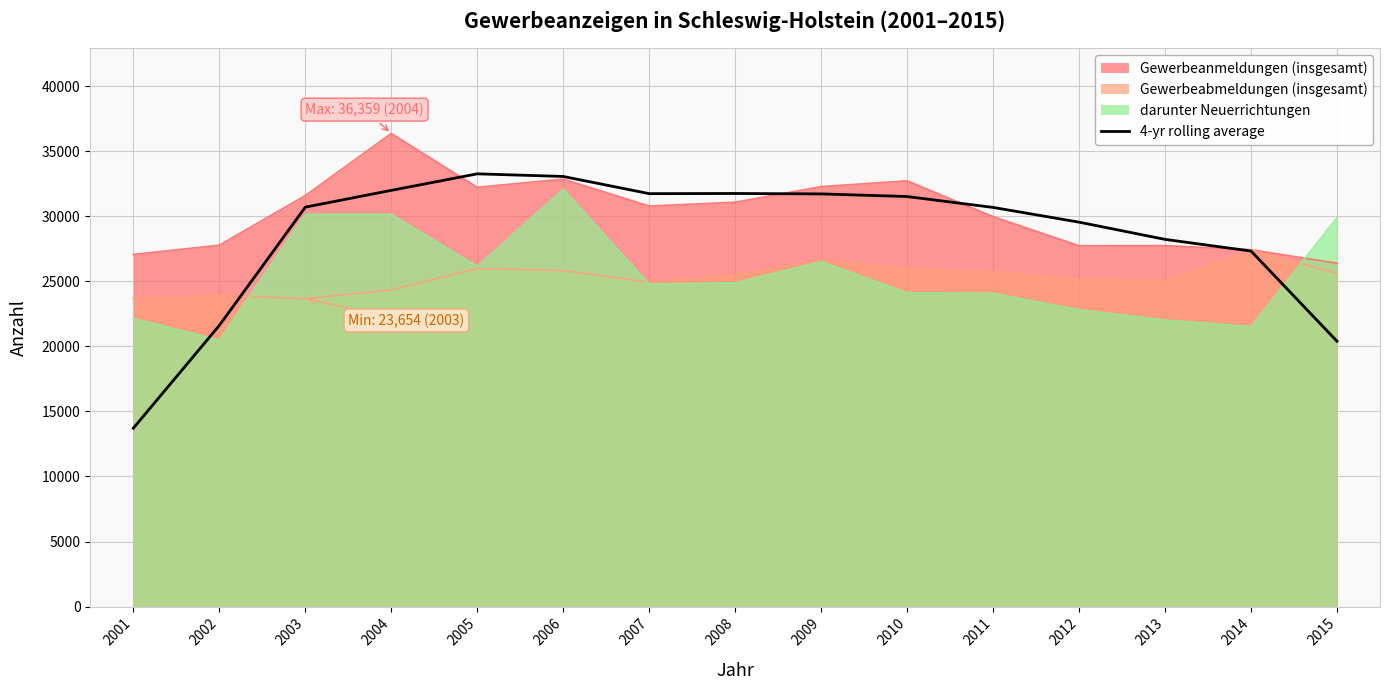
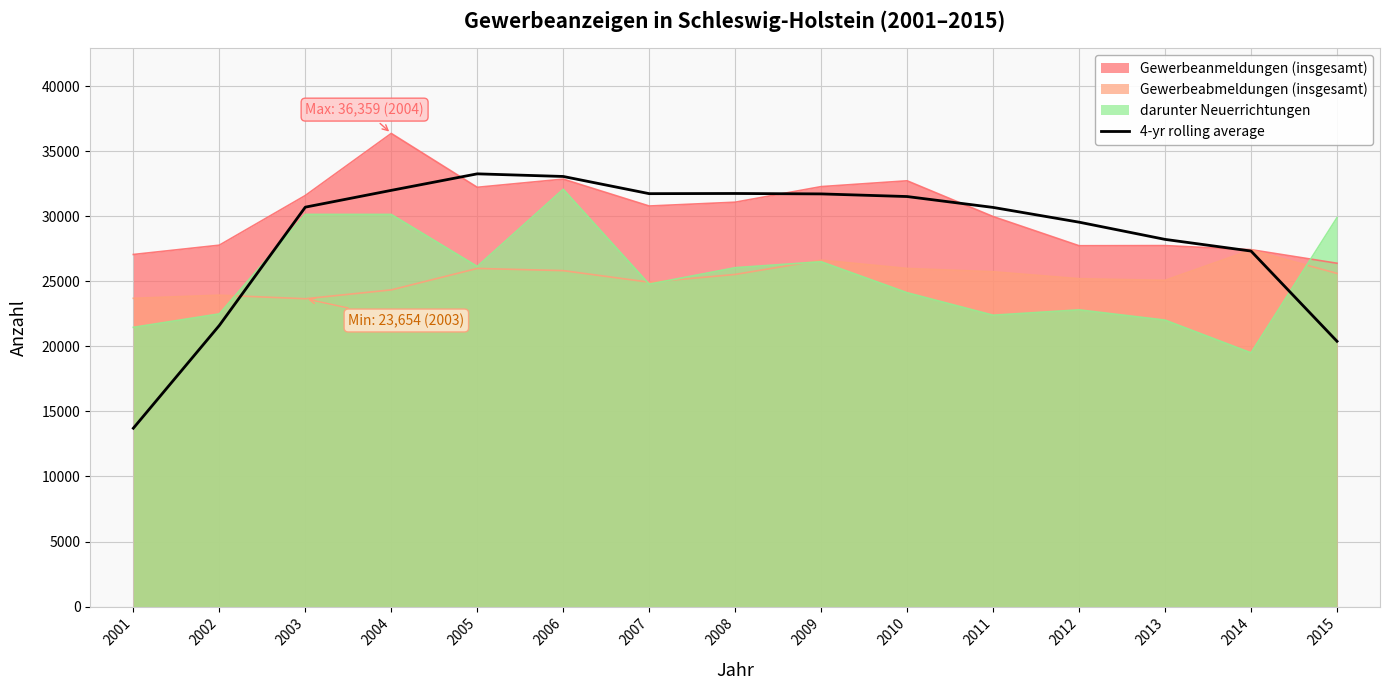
darunter Neuerrichtungen, 2001: 22100 -> 21500
darunter Neuerrichtungen, 2002: 20500 -> 22500
darunter Neuerrichtungen, 2008: 24900 -> 26000
darunter Neuerrichtungen, 2011: 24100 -> 22400
darunter Neuerrichtungen, 2014: 21500 -> 19500
